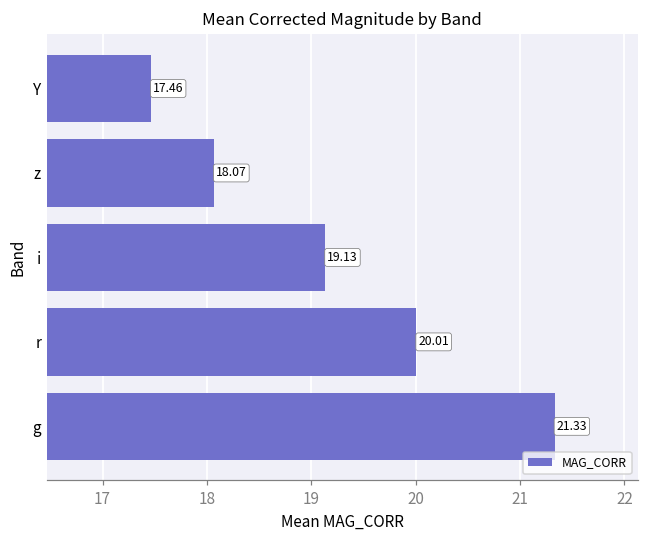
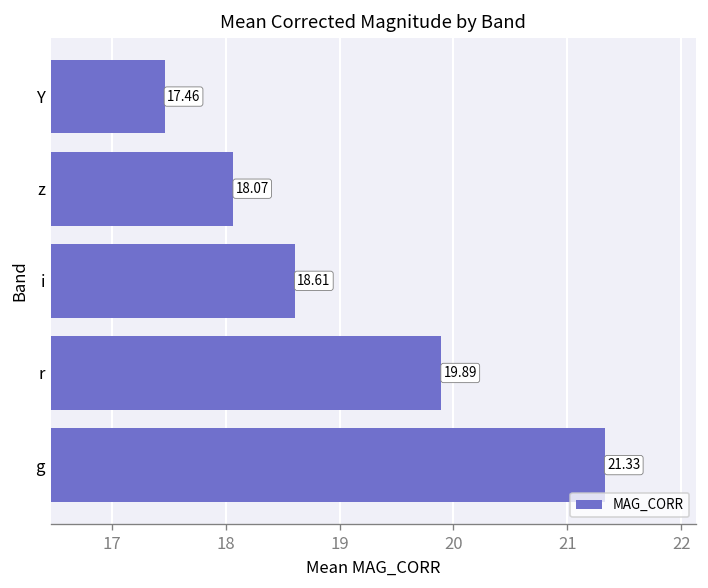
i: 19.13 -> 18.61
r: 20.01 -> 19.89
